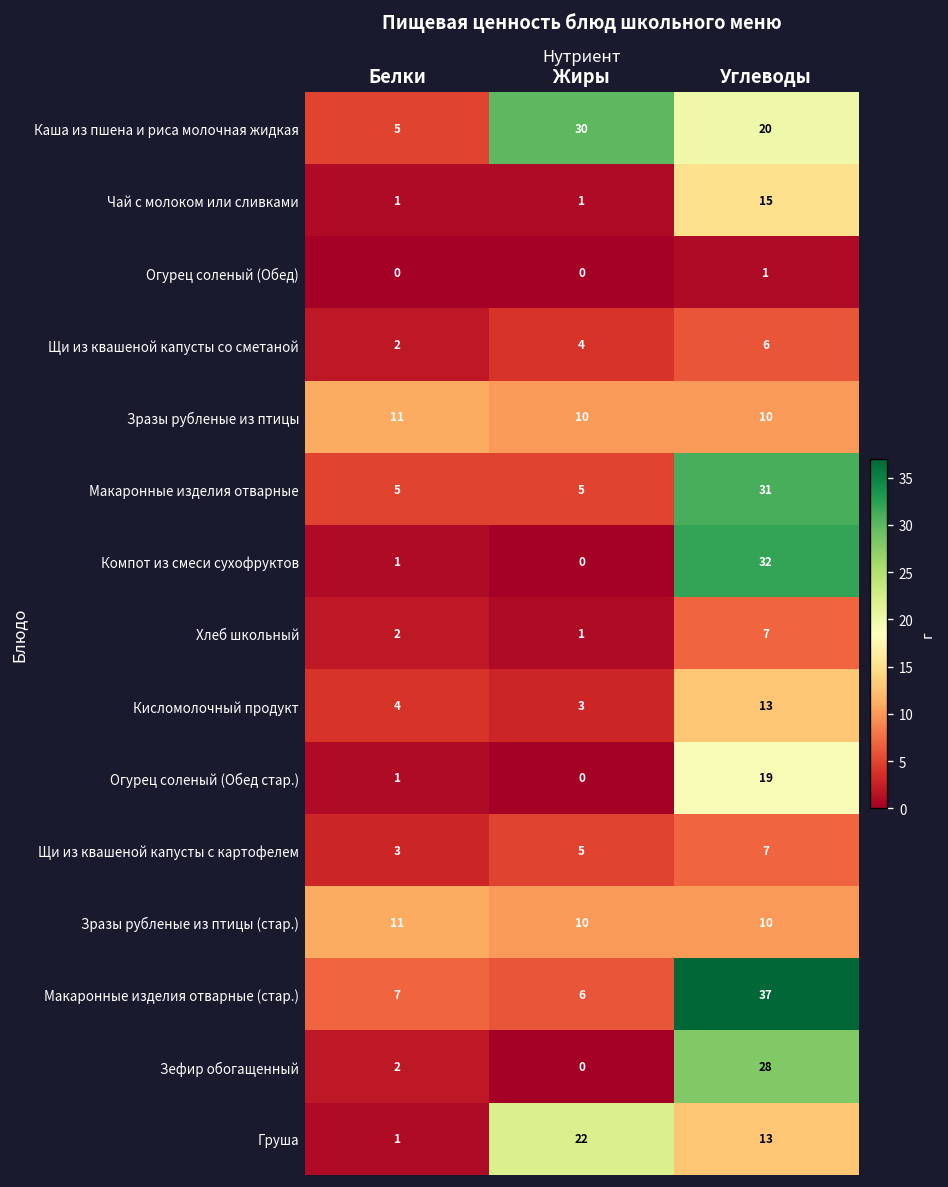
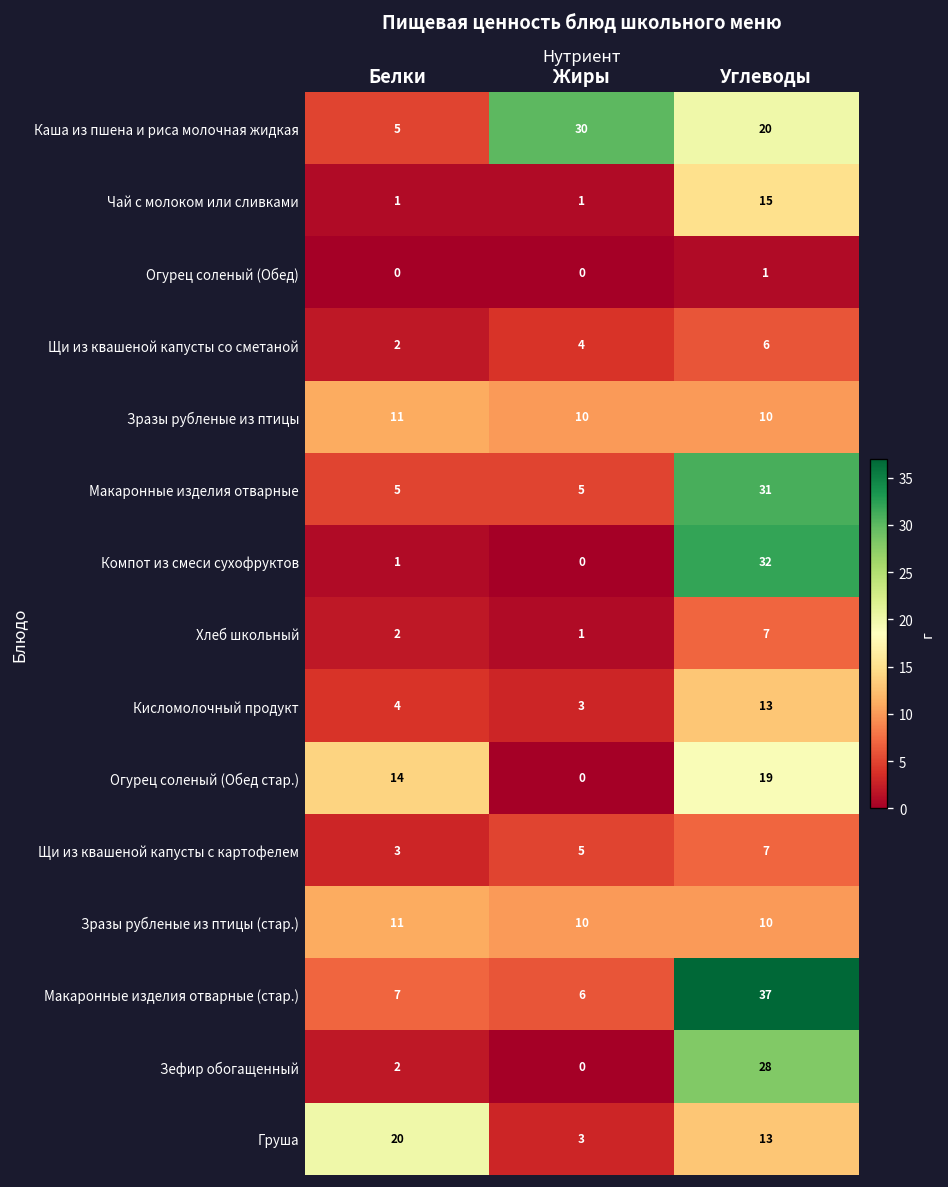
Огурец соленый (Обед стар.), Белки: 1 -> 14
Груша, Белки: 1 -> 20
Груша, Жиры: 22 -> 3
